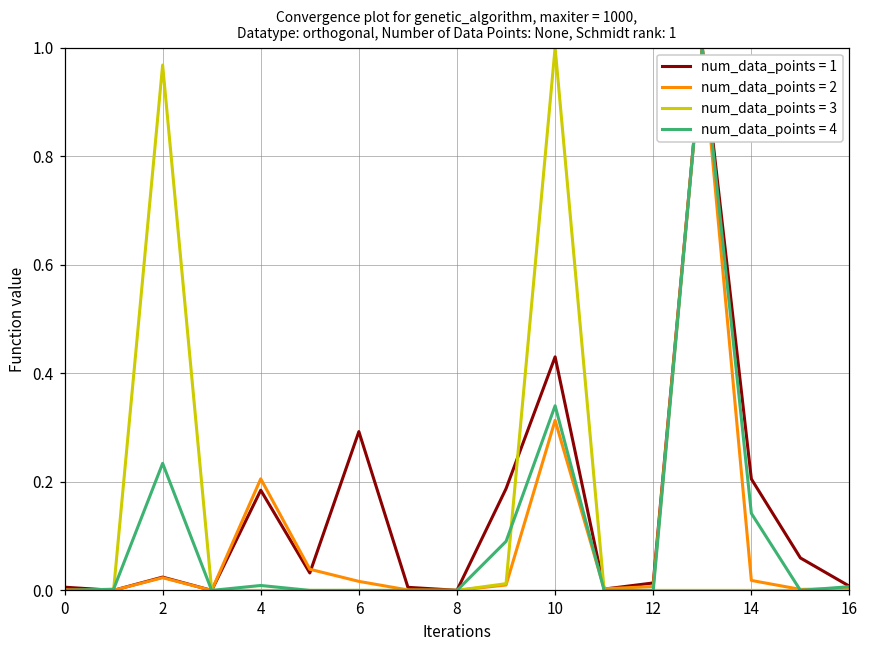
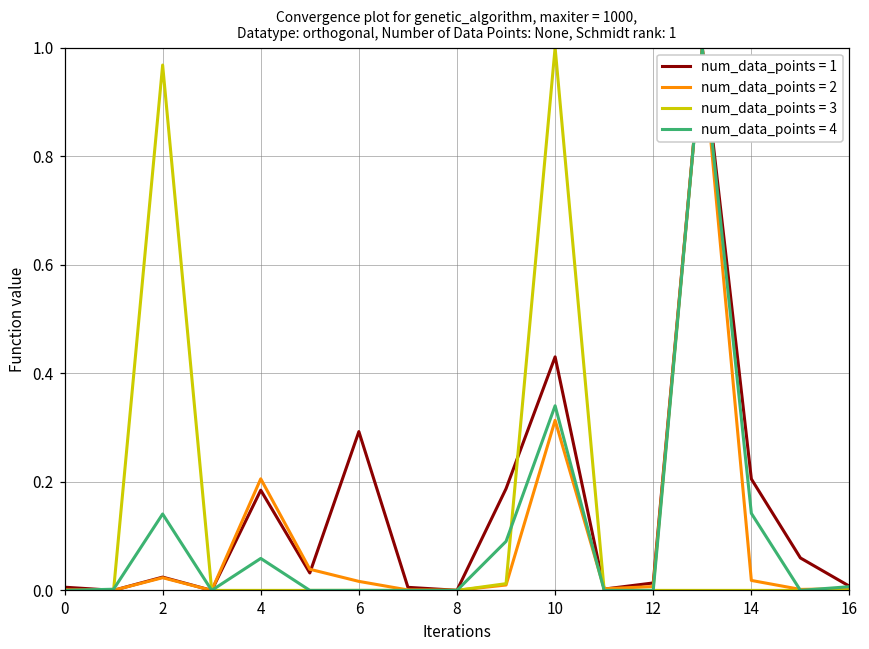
num_data_points = 4, 2: 0.23 -> 0.14
num_data_points = 4, 4: 0.01 -> 0.06
